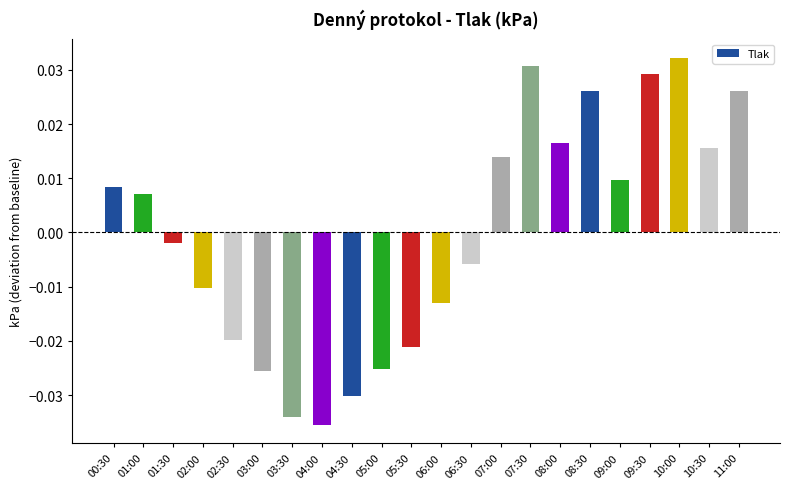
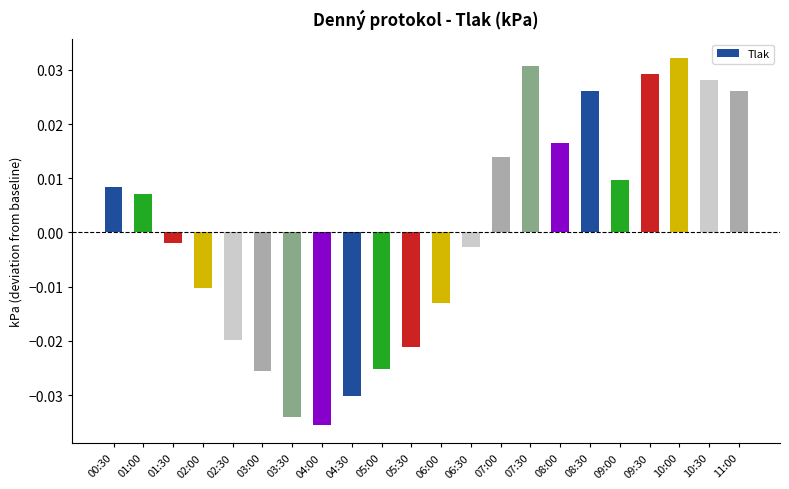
06:30: -0.006 -> -0.003
10:30: 0.016 -> 0.028
